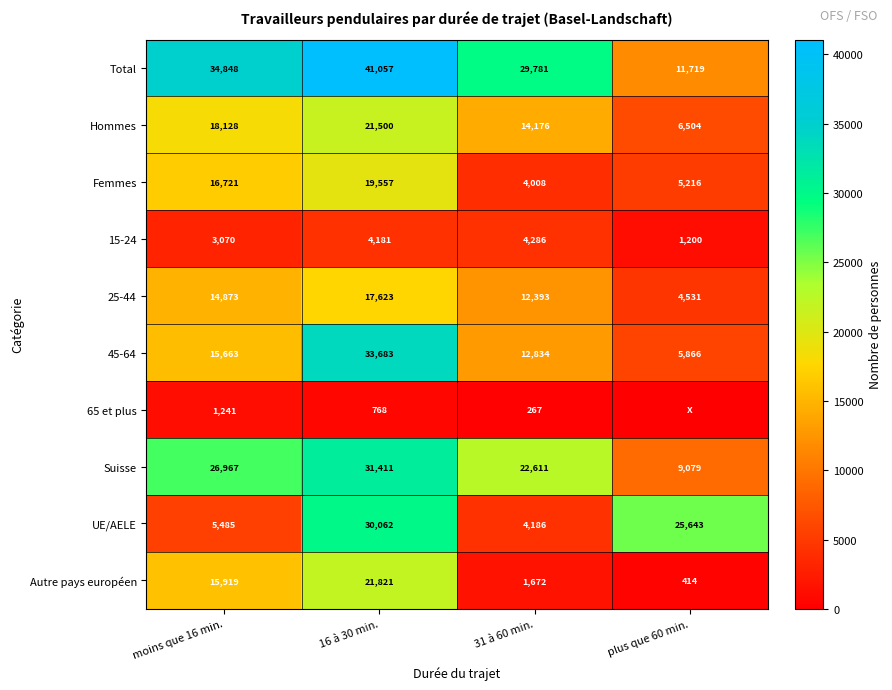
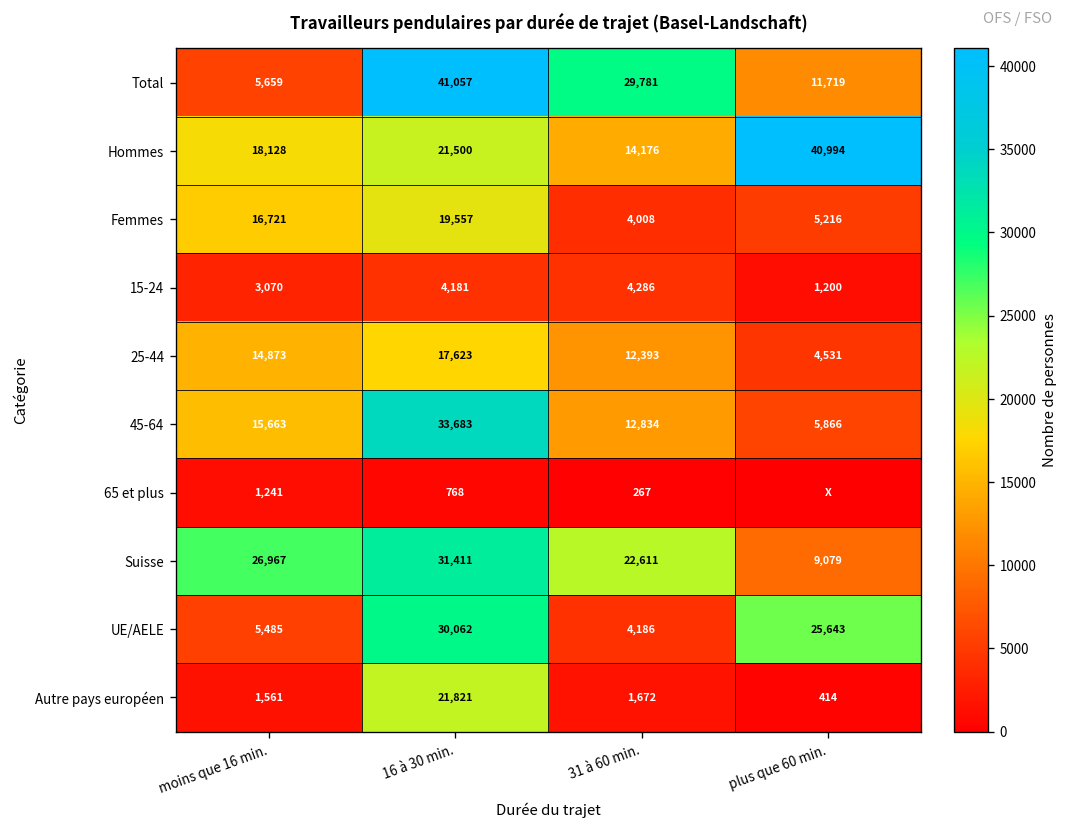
Total, moins que 16 min.: 34,848 -> 5,659
Hommes, plus que 60 min.: 6,504 -> 40,994
Autre pays européen, moins que 16 min.: 15,919 -> 1,561
